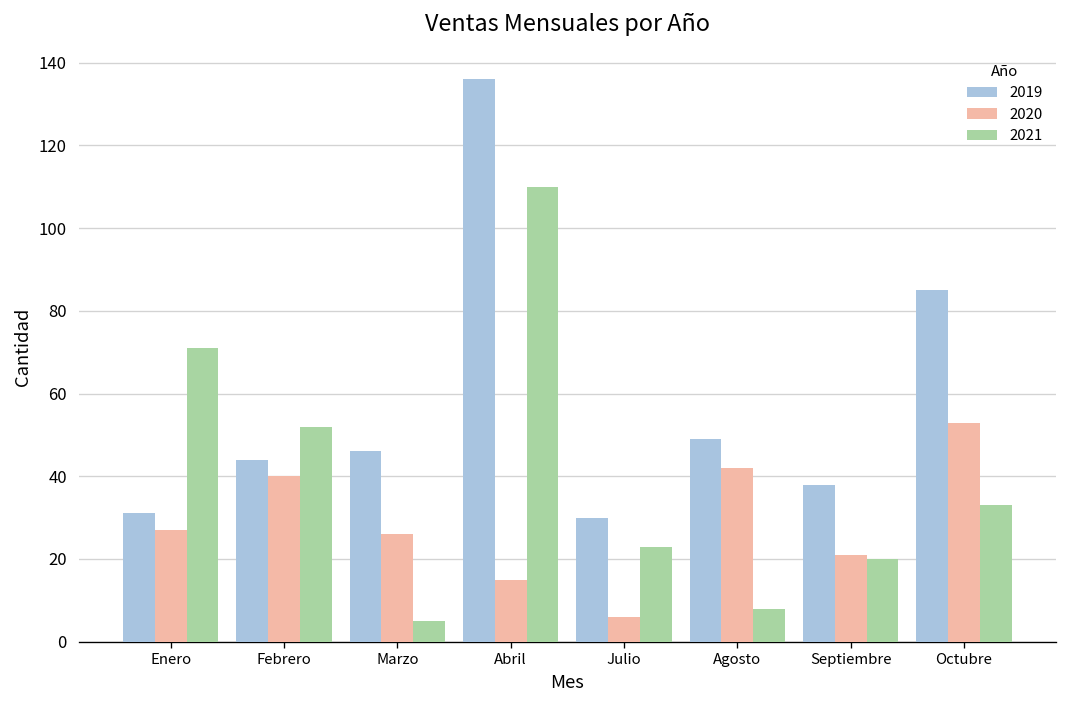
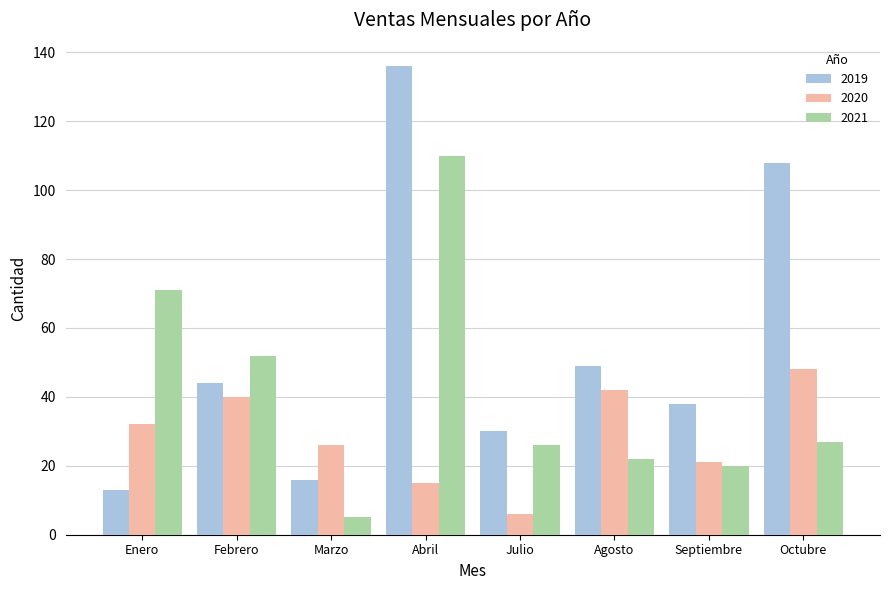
2019, Enero: 31 -> 13
2020, Enero: 27 -> 32
2019, Marzo: 46 -> 16
2021, Julio: 23 -> 26
2021, Agosto: 8 -> 22
2019, Octubre: 85 -> 108
2020, Octubre: 53 -> 48
2021, Octubre: 33 -> 27
